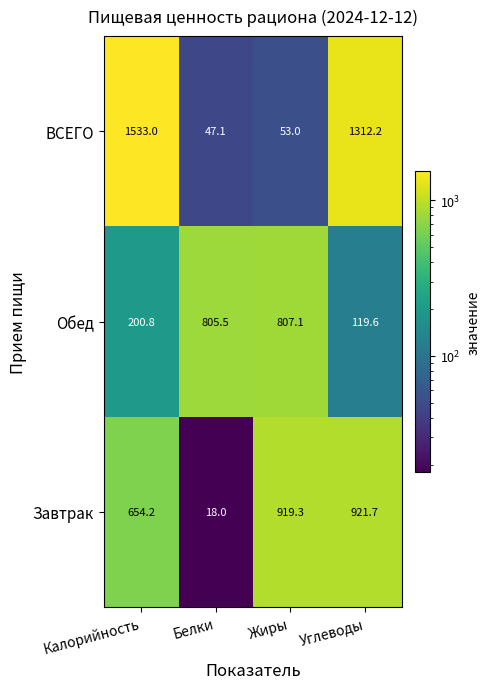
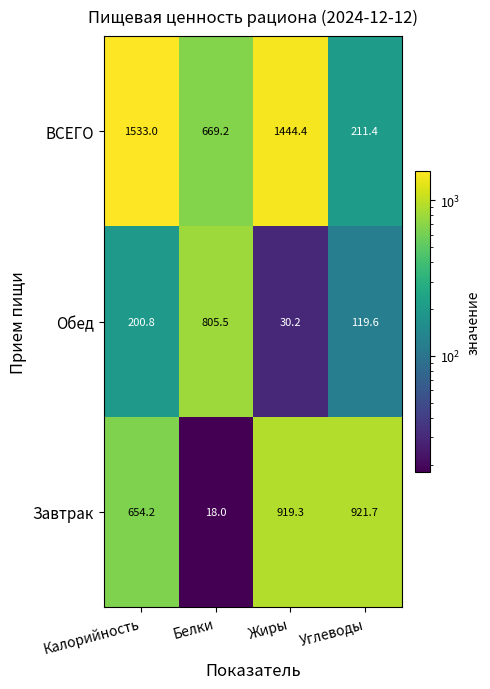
ВСЕГО, Белки: 47.1 -> 669.2
ВСЕГО, Жиры: 53.0 -> 1444.4
ВСЕГО, Углеводы: 1312.2 -> 211.4
Обед, Жиры: 807.1 -> 30.2
